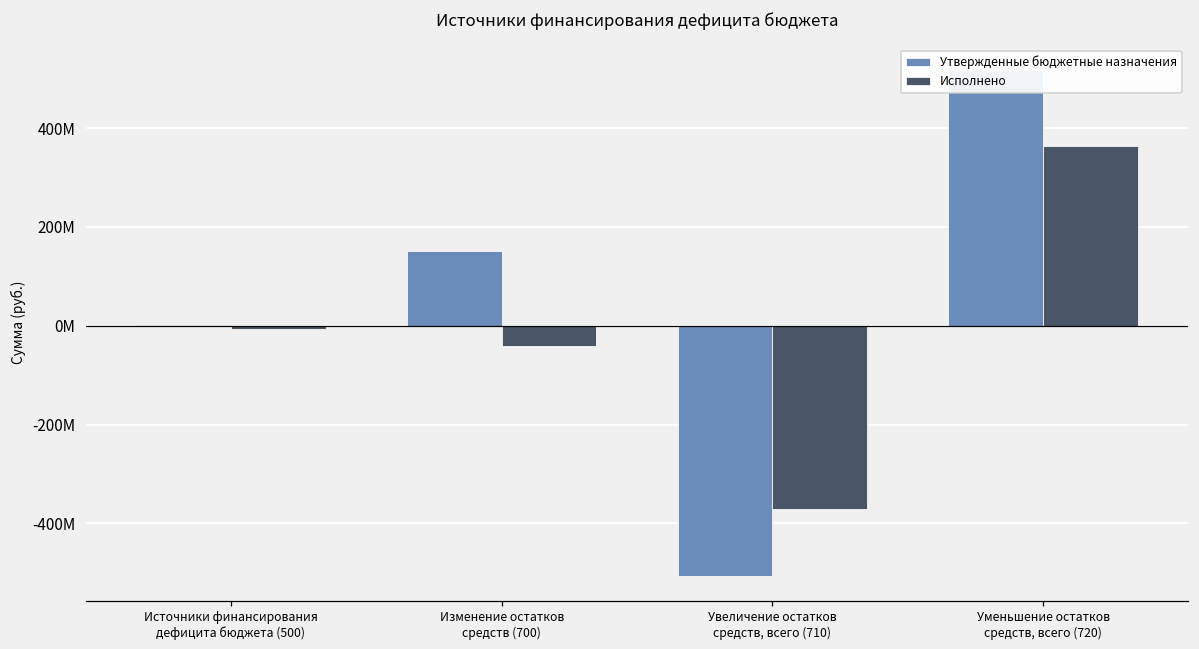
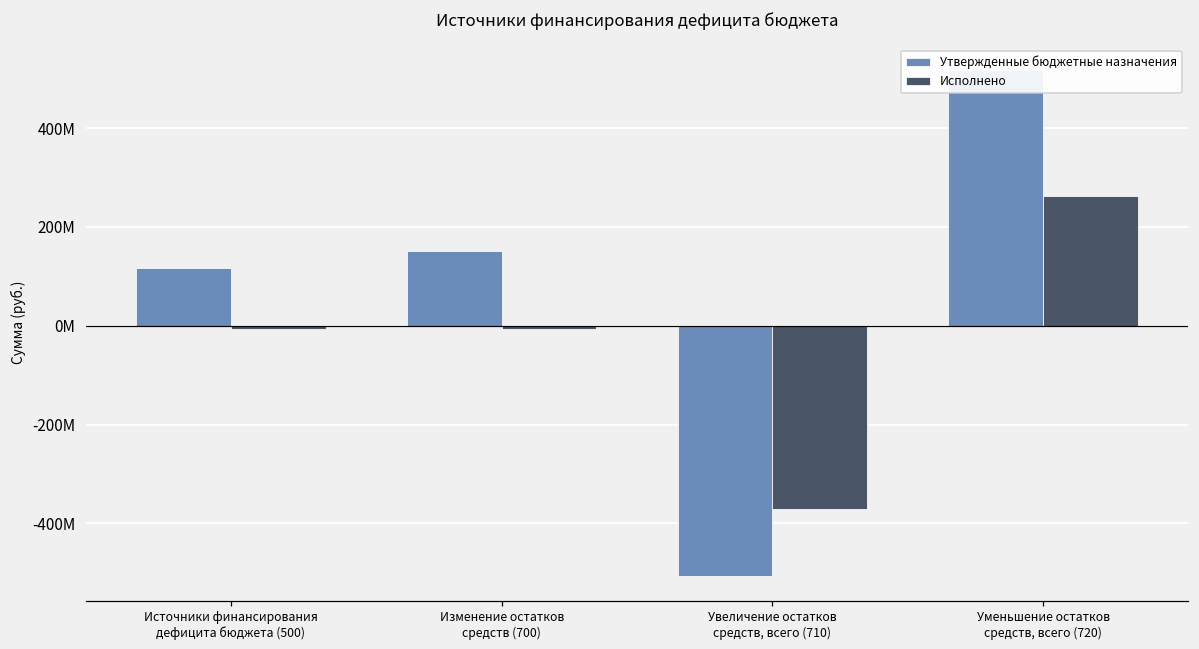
Утвержденные бюджетные назначения, Источники финансирования дефицита бюджета (500): 0 -> 120000000
Исполнено, Изменение остатков средств (700): -40000000 -> -10000000
Исполнено, Уменьшение остатков средств, всего (720): 360000000 -> 260000000
